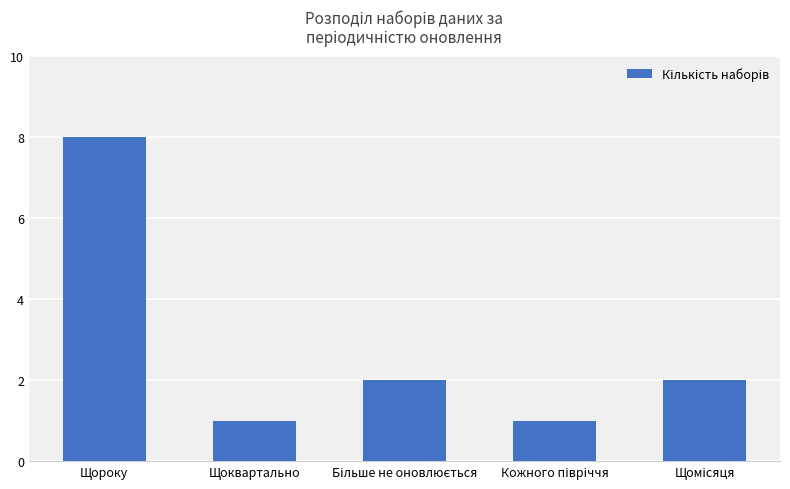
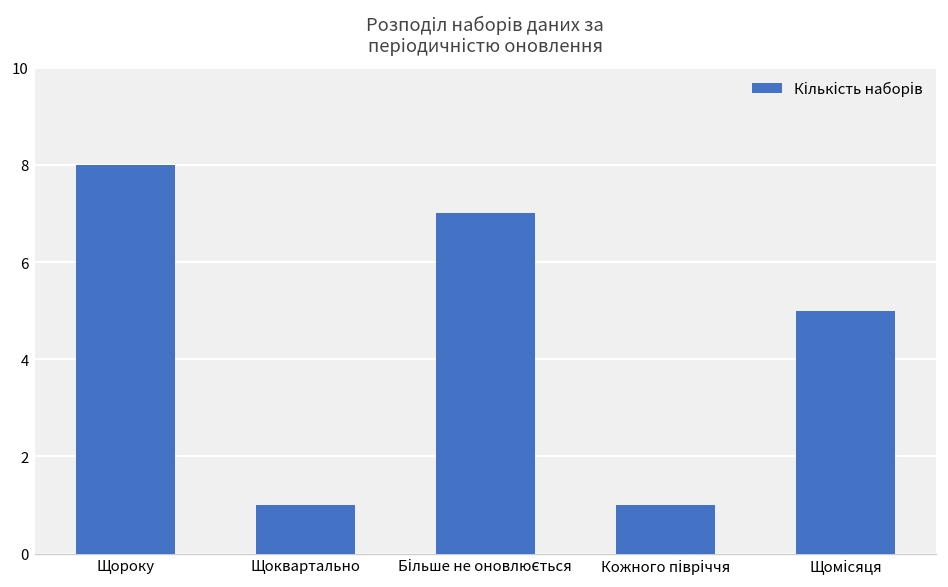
Більше не оновлюється: 2 -> 7
Щомісяця: 2 -> 5
